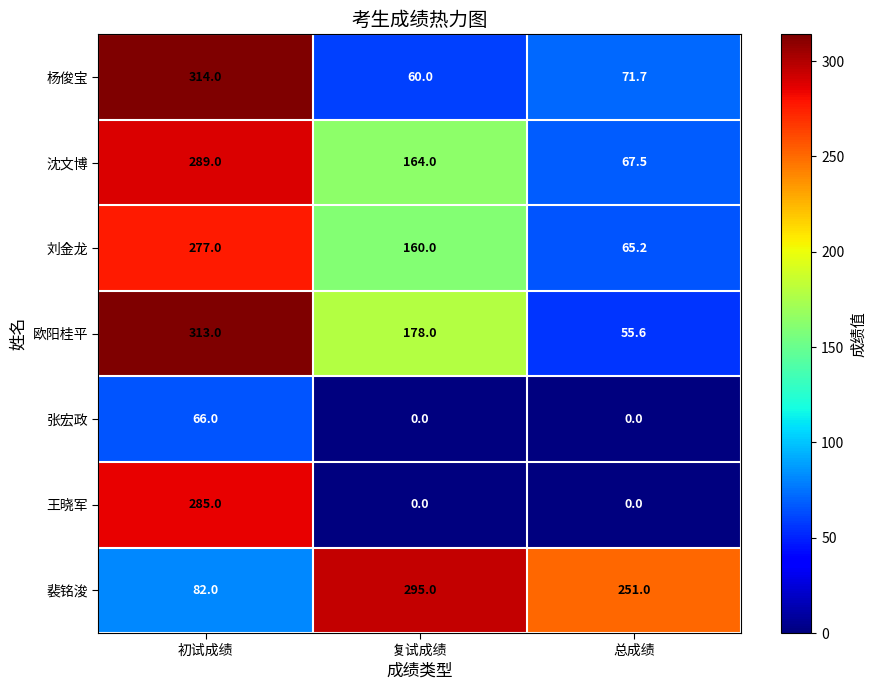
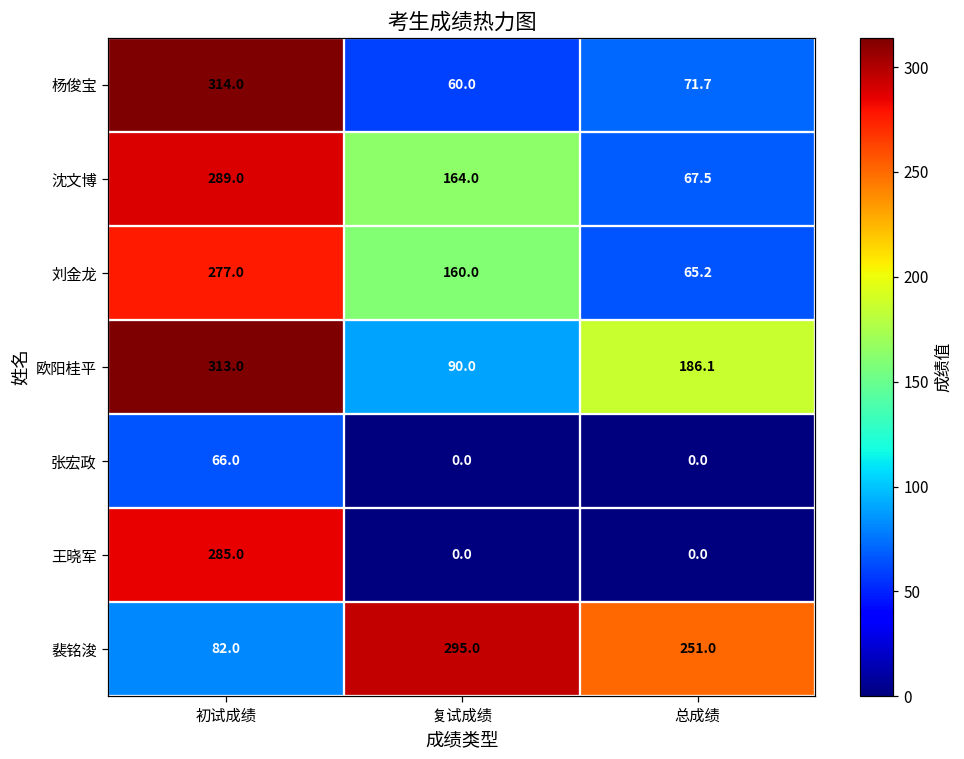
欧阳桂平, 复试成绩: 178.0 -> 90.0
欧阳桂平, 总成绩: 55.6 -> 186.1
